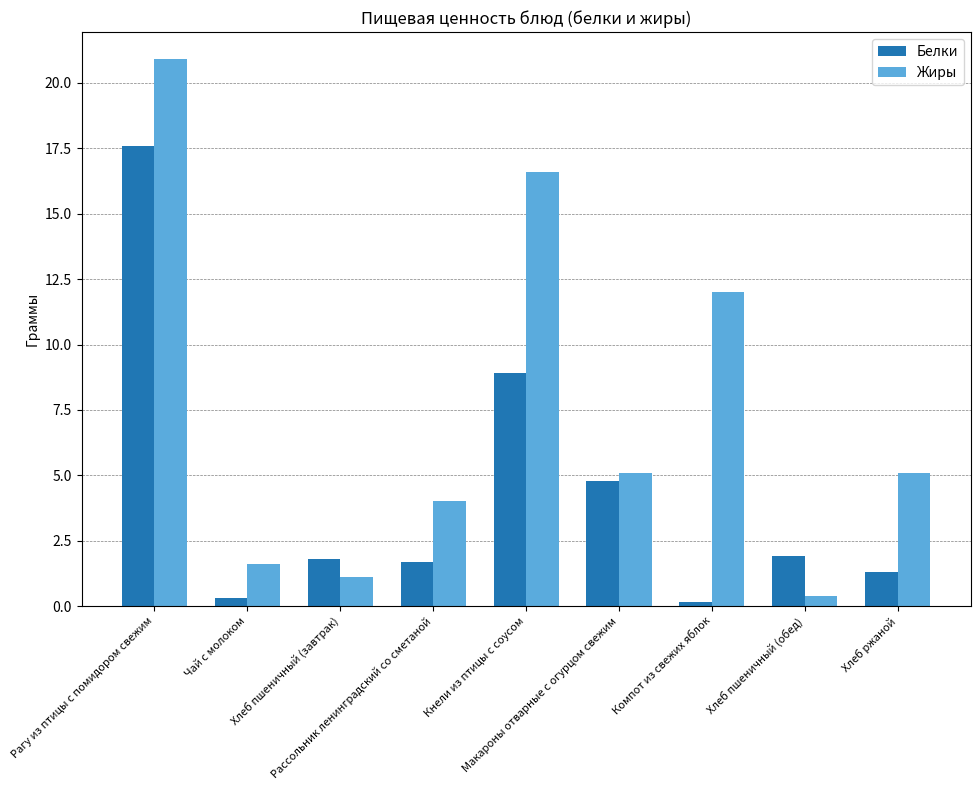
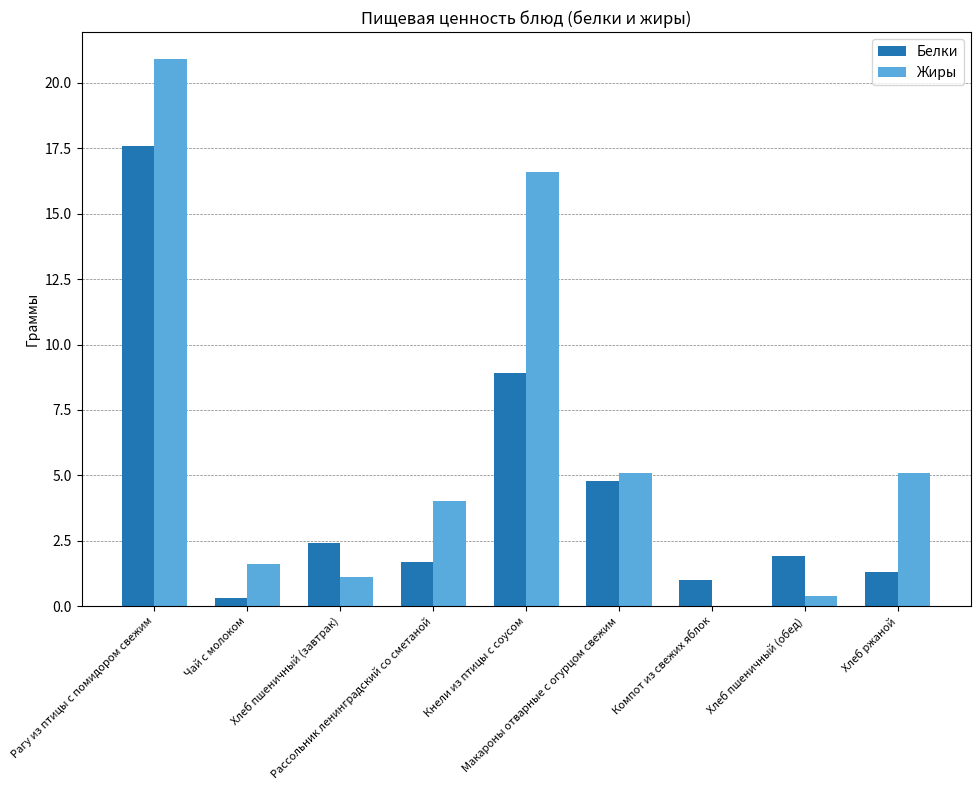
Белки, Хлеб пшеничный (завтрак): 1.8 -> 2.4
Белки, Компот из свежих яблок: 0.2 -> 1.0
Жиры, Компот из свежих яблок: 12 -> 0
